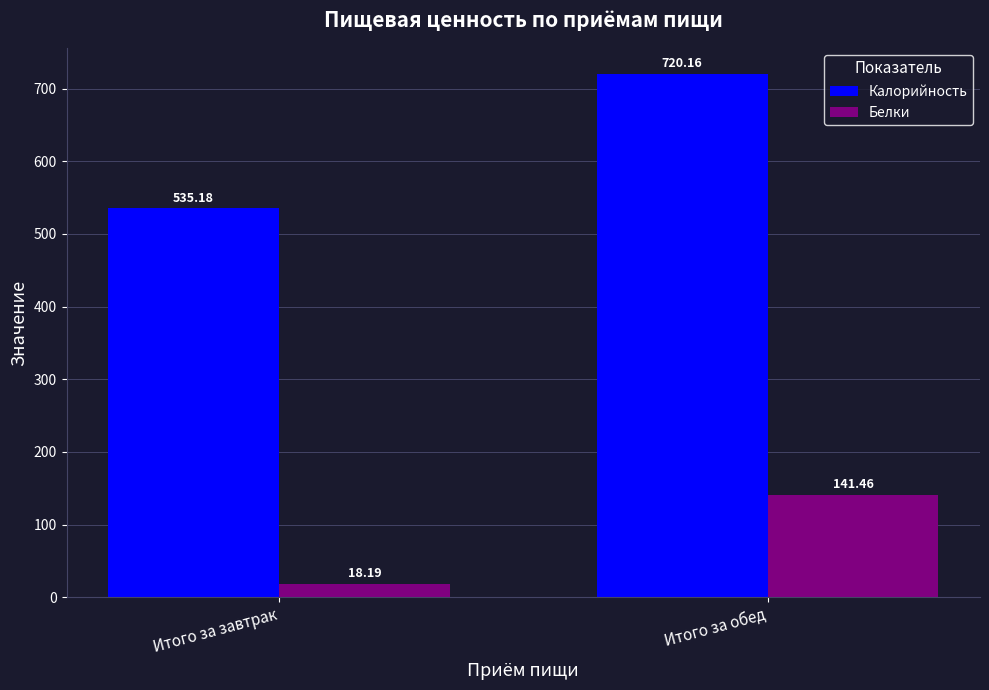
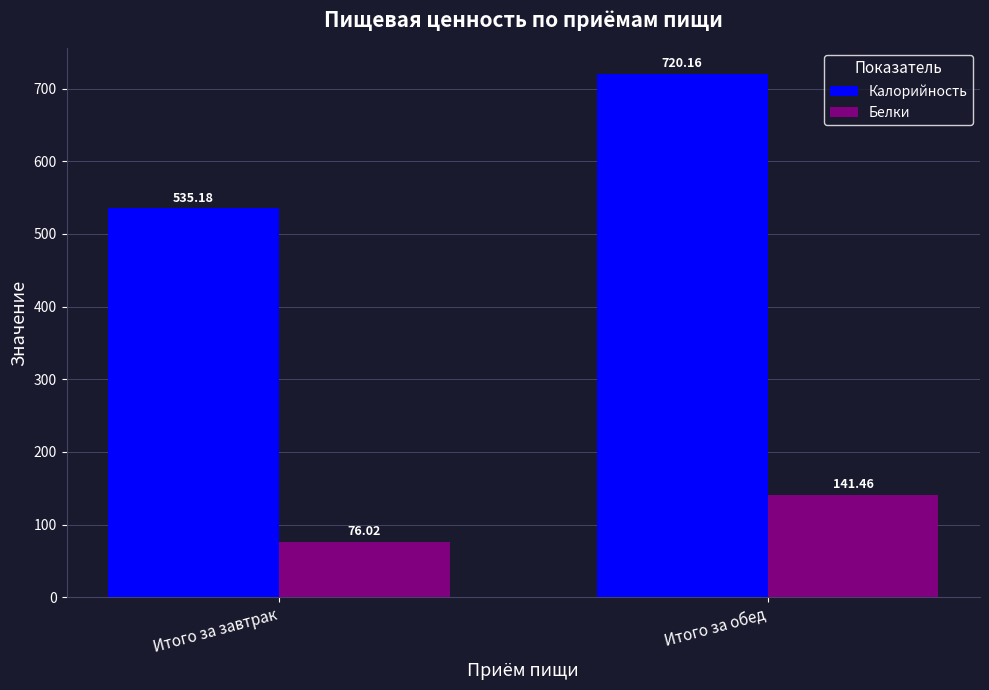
Белки, Итого за завтрак: 18.19 -> 76.02
